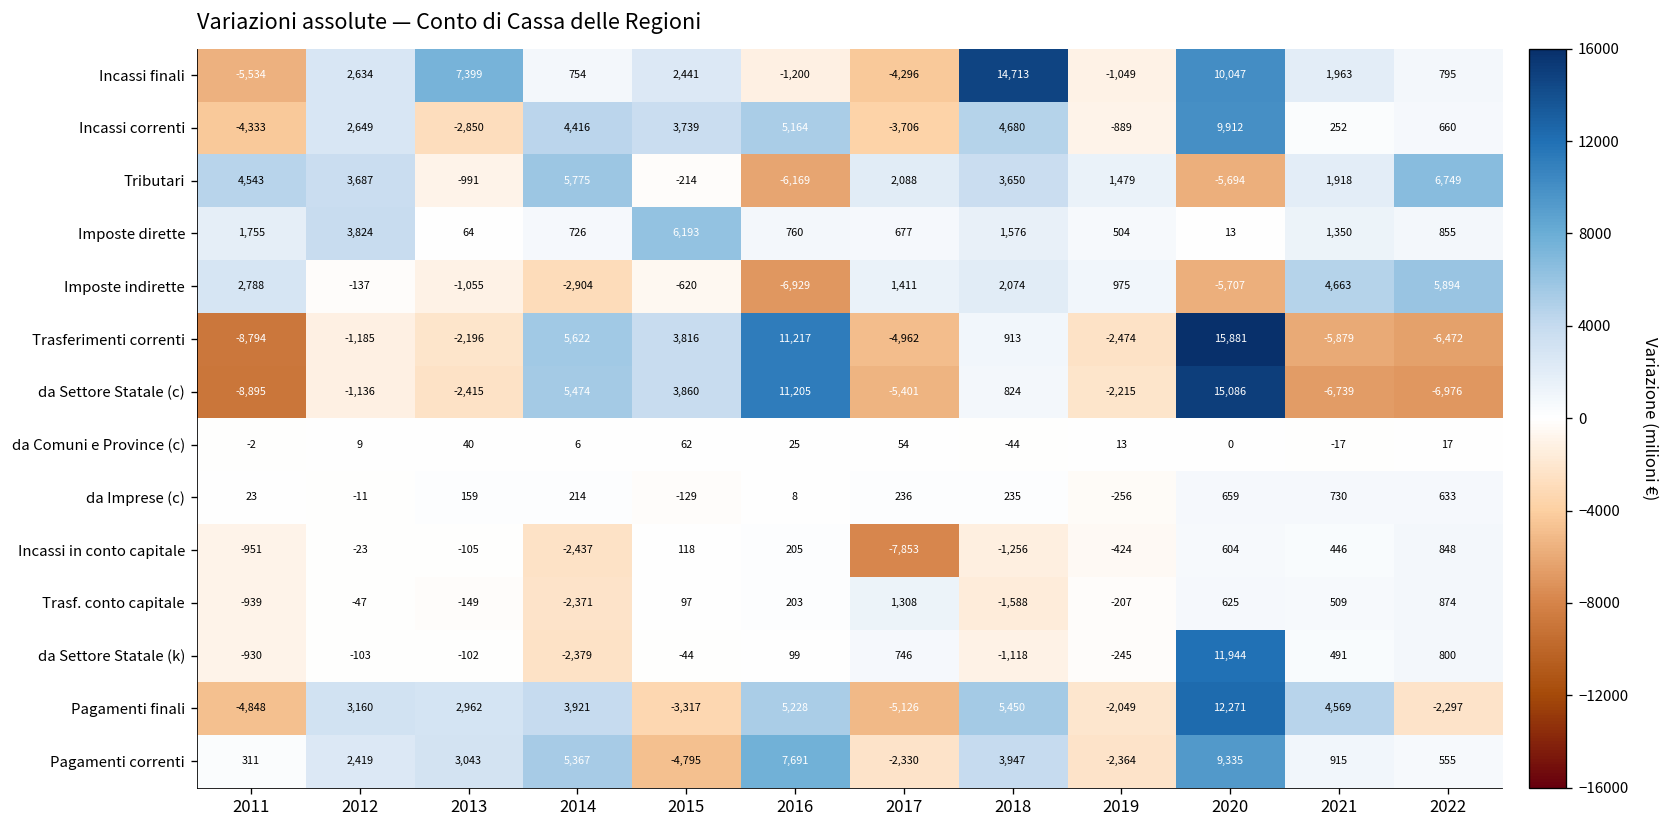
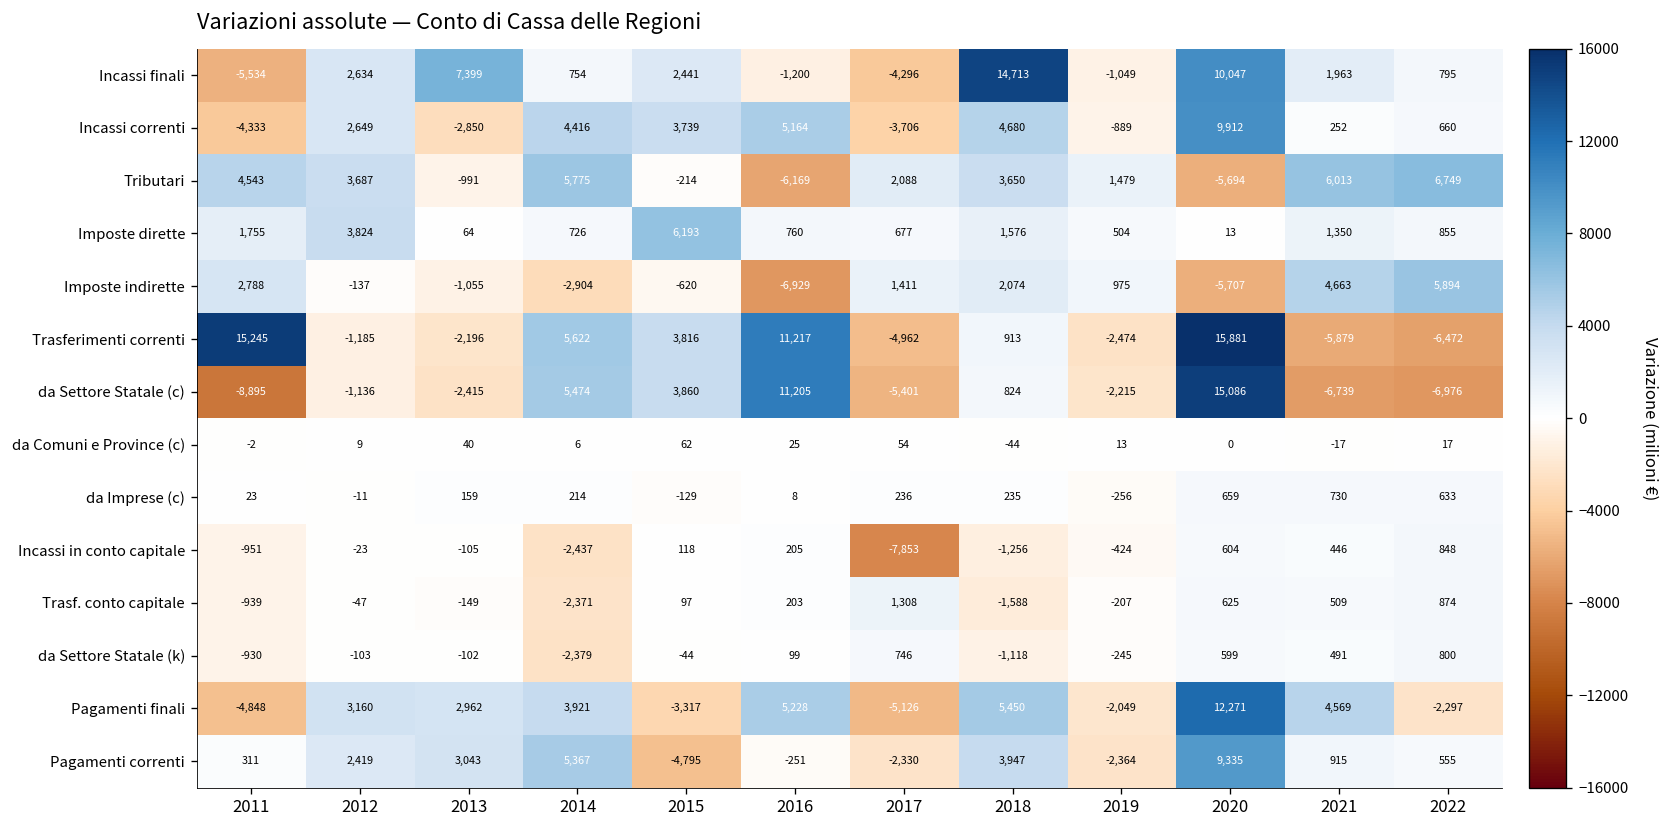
Tributari, 2021: 1,918 -> 6,013
Trasferimenti correnti, 2011: -8,794 -> 15,245
da Settore Statale (k), 2020: 11,944 -> 599
Pagamenti correnti, 2016: 7,691 -> -251
